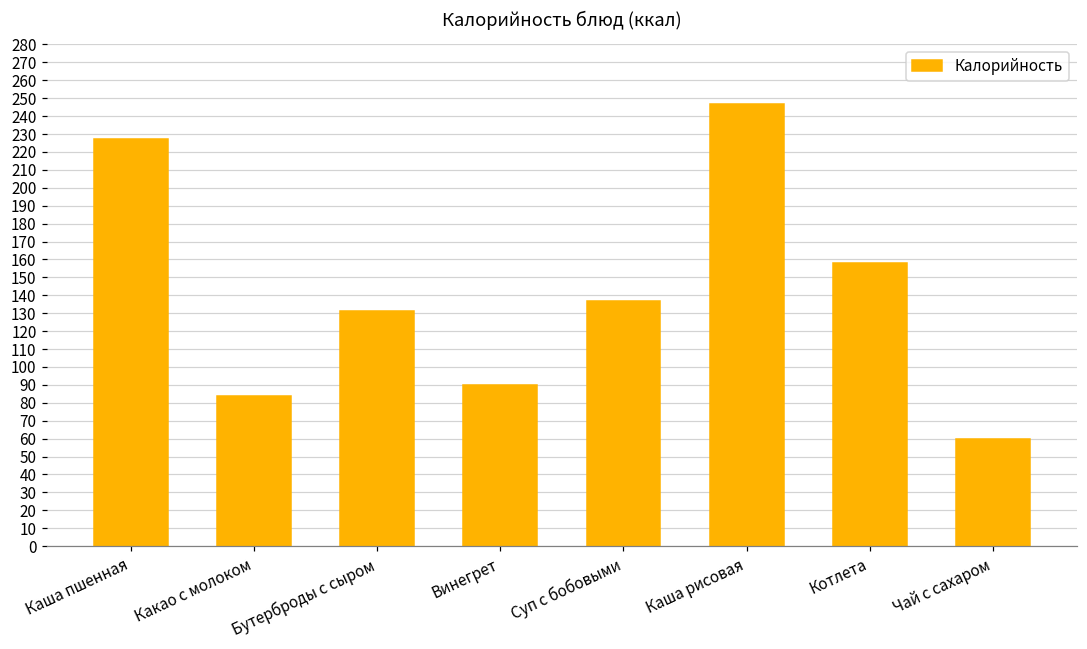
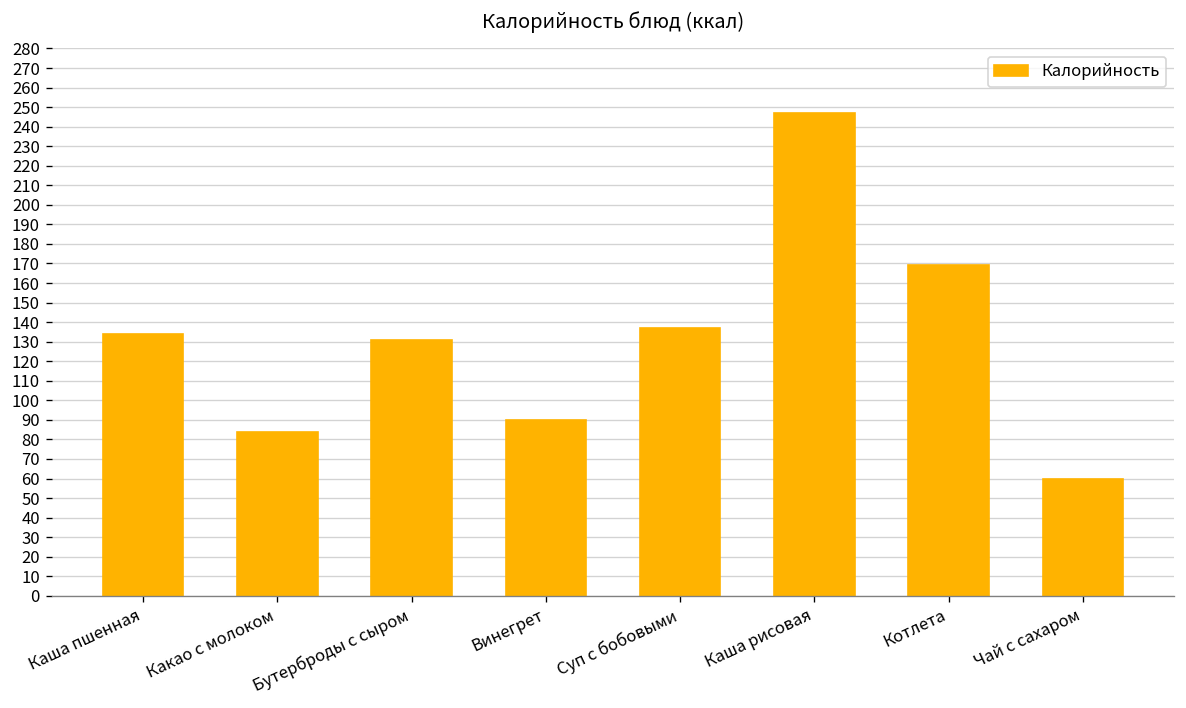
Каша пшенная: 227 -> 134
Котлета: 158 -> 169
